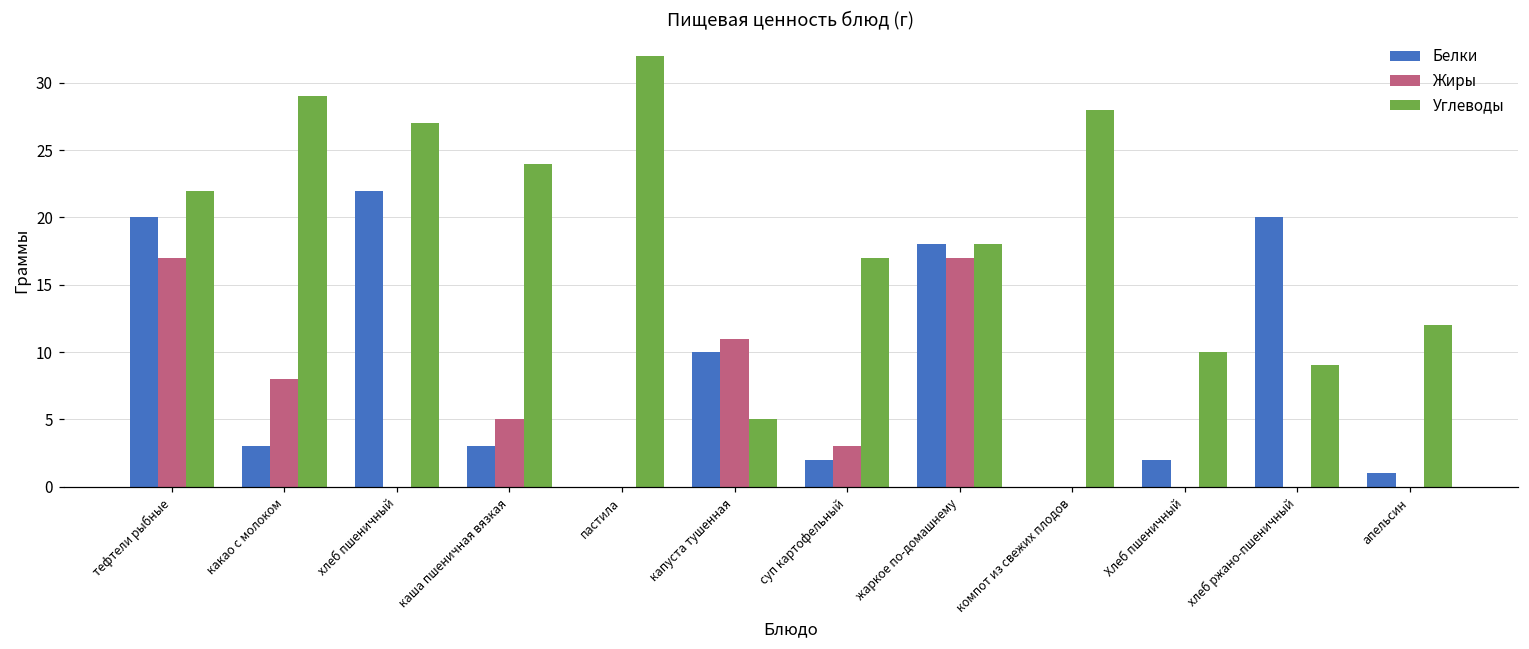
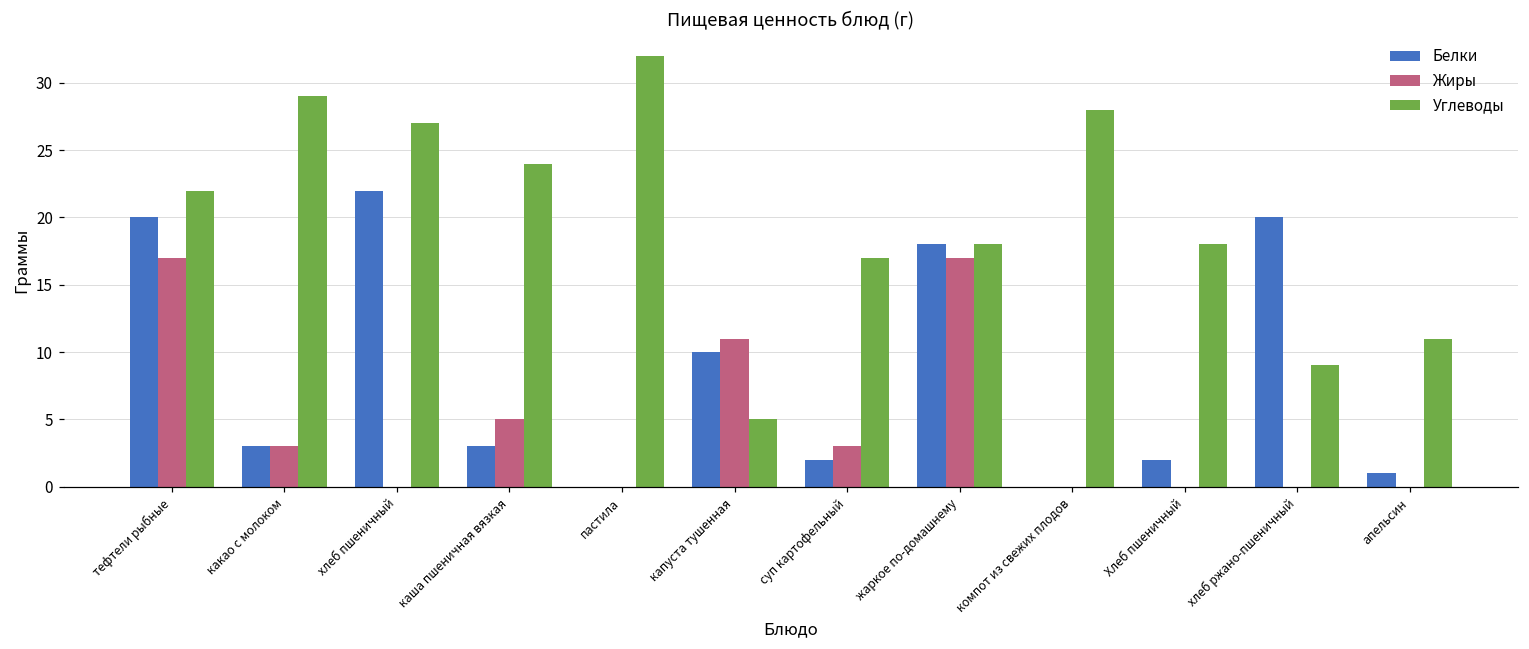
Жиры, какао с молоком: 8 -> 3
Углеводы, Хлеб пшеничный: 10 -> 18
Углеводы, апельсин: 12 -> 11
